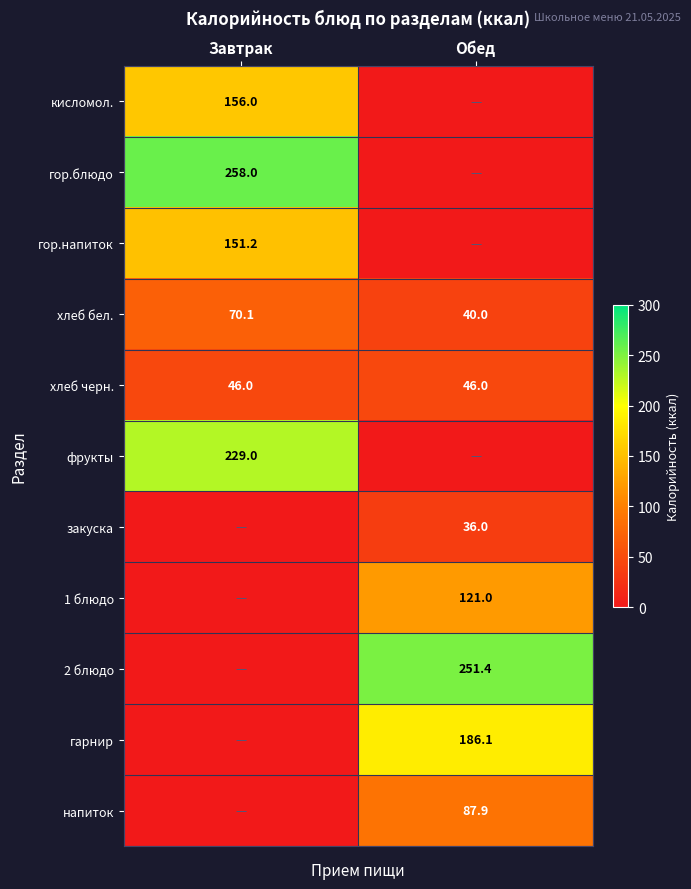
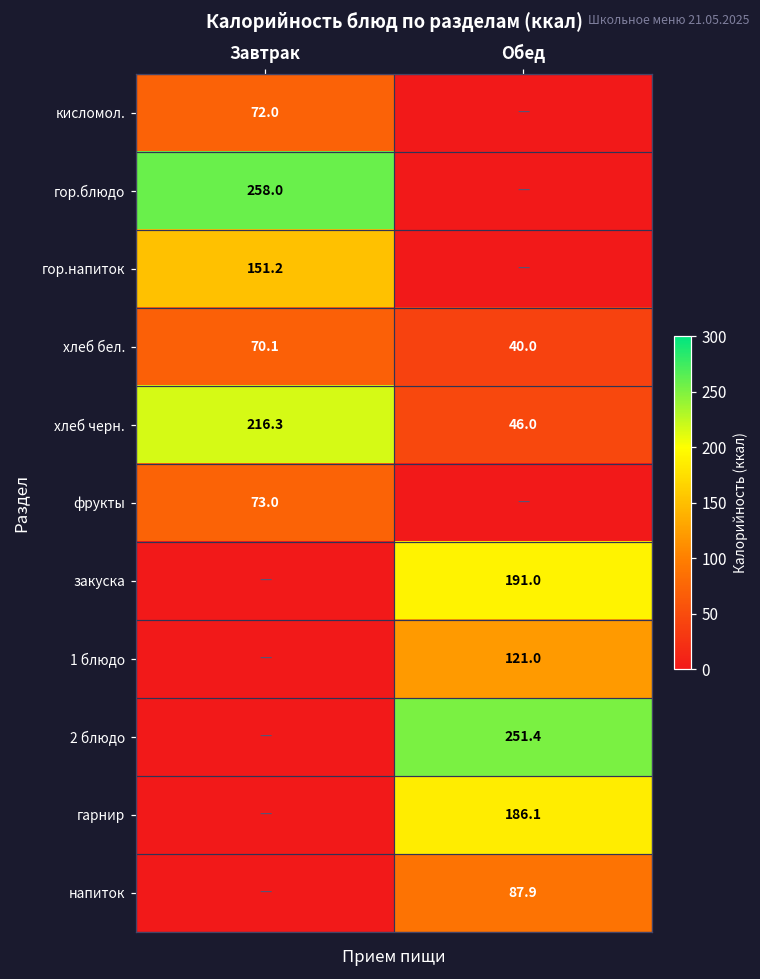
кисломол., Завтрак: 156.0 -> 72.0
хлеб черн., Завтрак: 46.0 -> 216.3
фрукты, Завтрак: 229.0 -> 73.0
закуска, Обед: 36.0 -> 191.0
